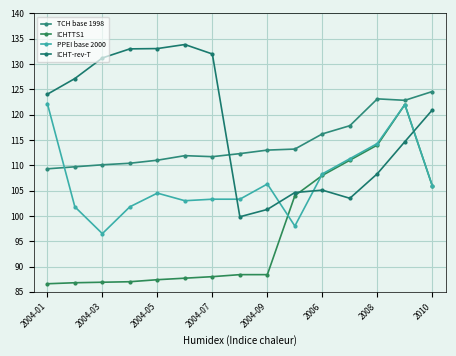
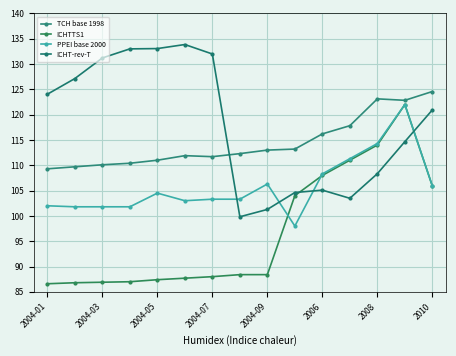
PPEI base 2000, 2004-01: 122 -> 102
PPEI base 2000, 2004-03: 97 -> 102
